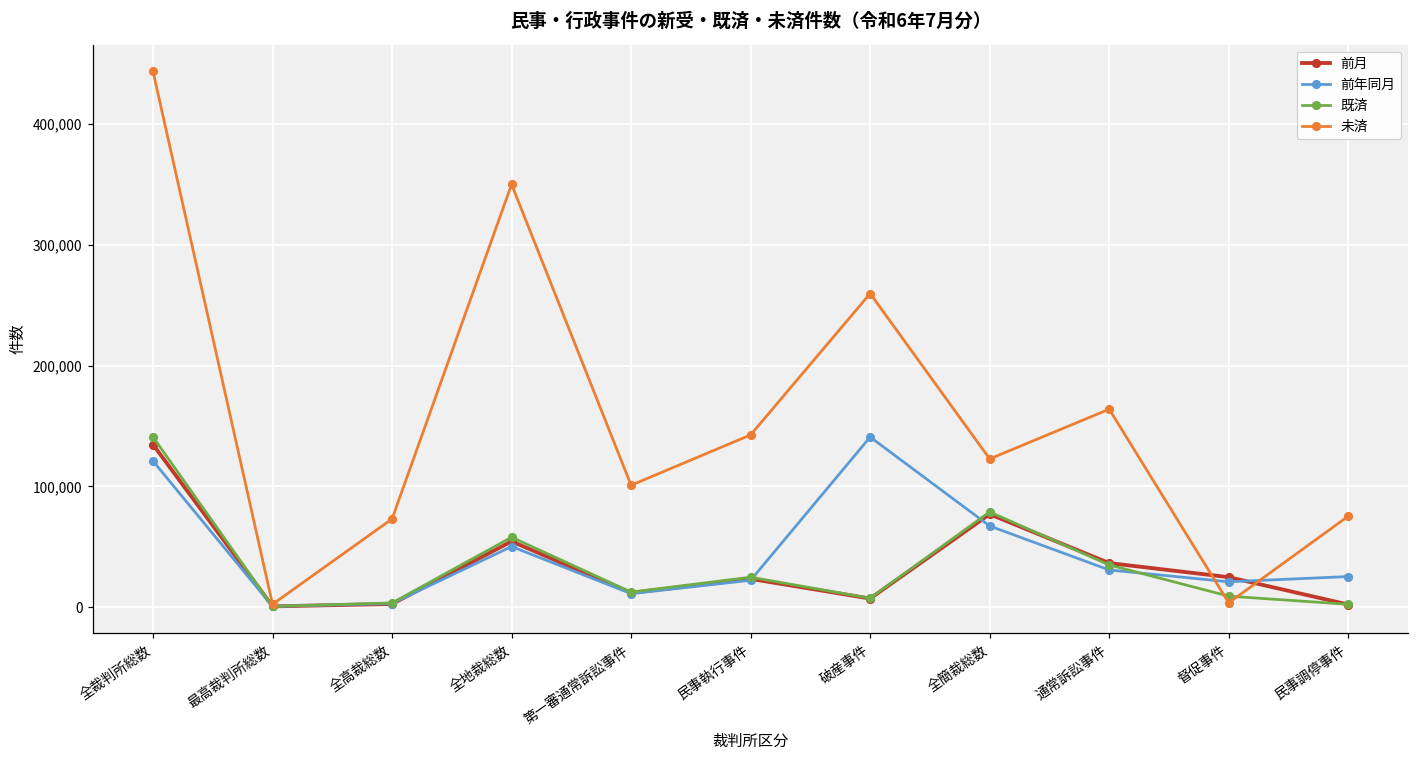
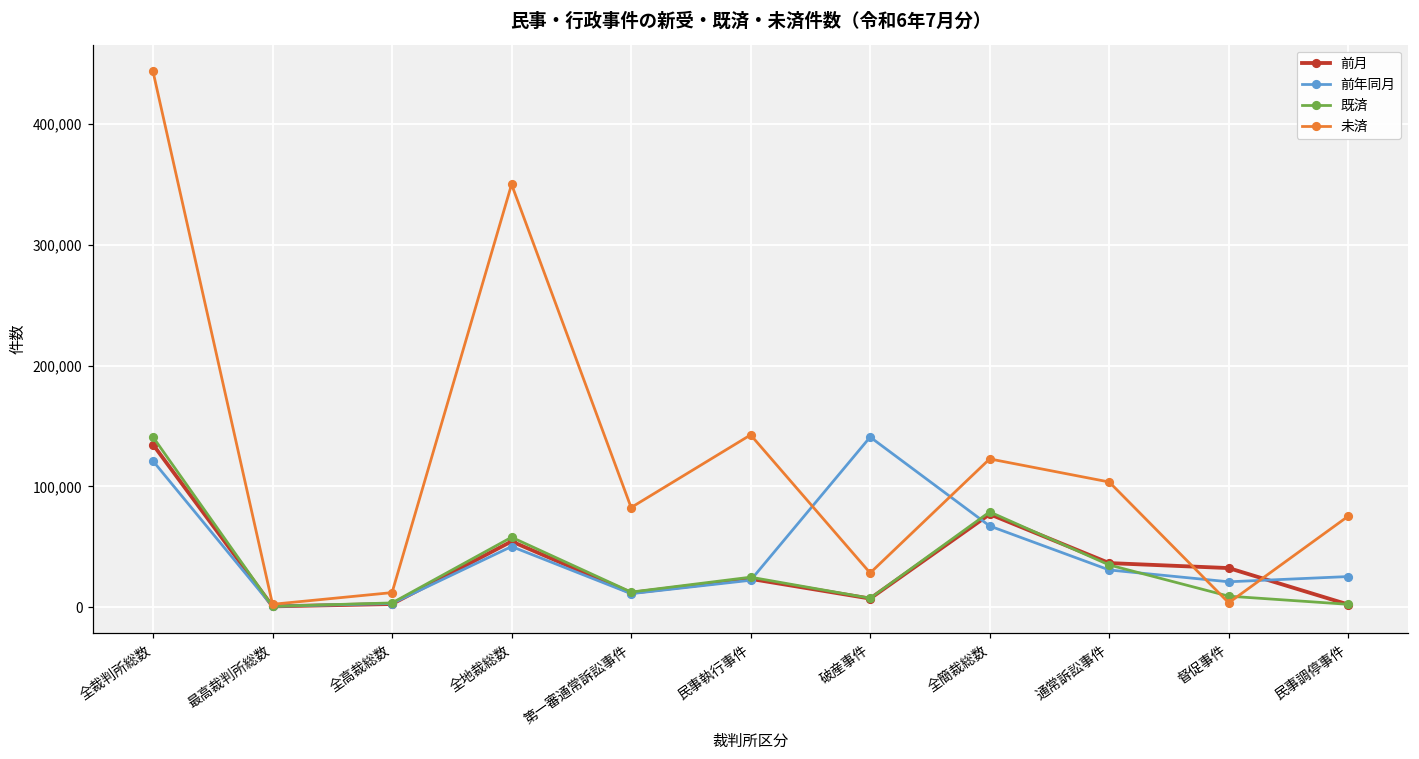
未済, 全高裁総数: 73,000 -> 12,000
未済, 第一審通常訴訟事件: 101,000 -> 82,000
未済, 破産事件: 260,000 -> 28,000
未済, 通常訴訟事件: 164,000 -> 104,000
前月, 督促事件: 25,000 -> 32,000
